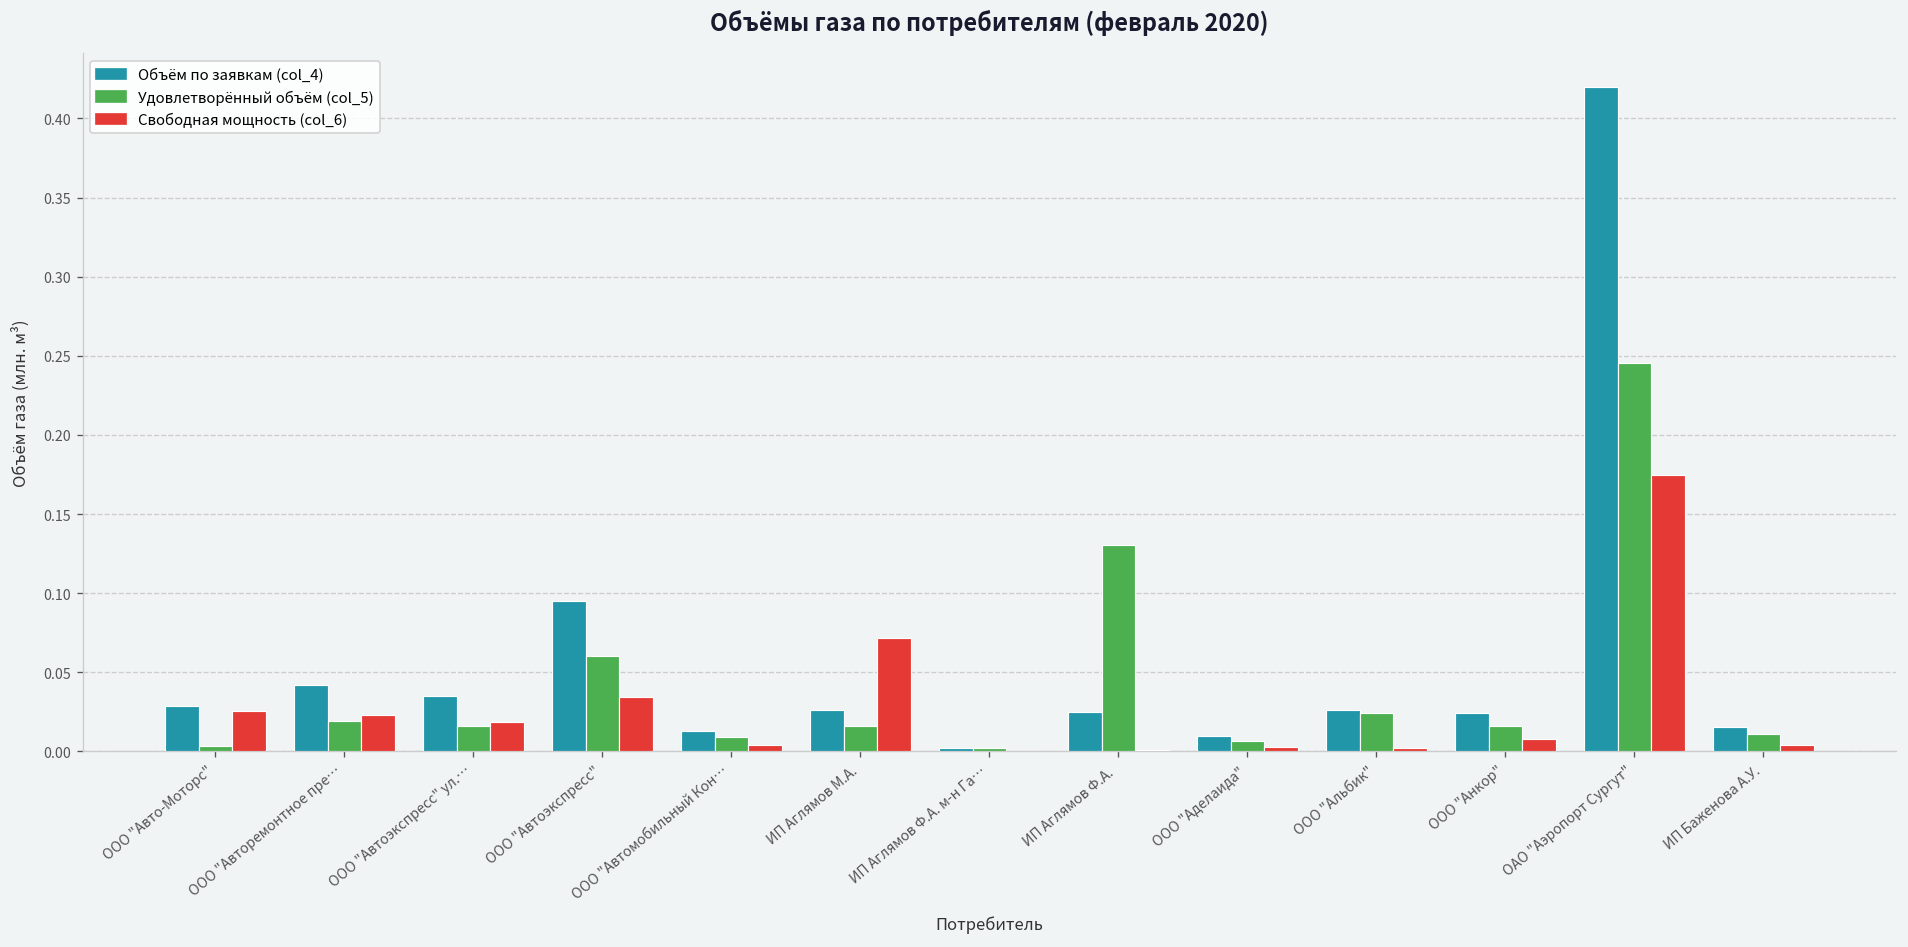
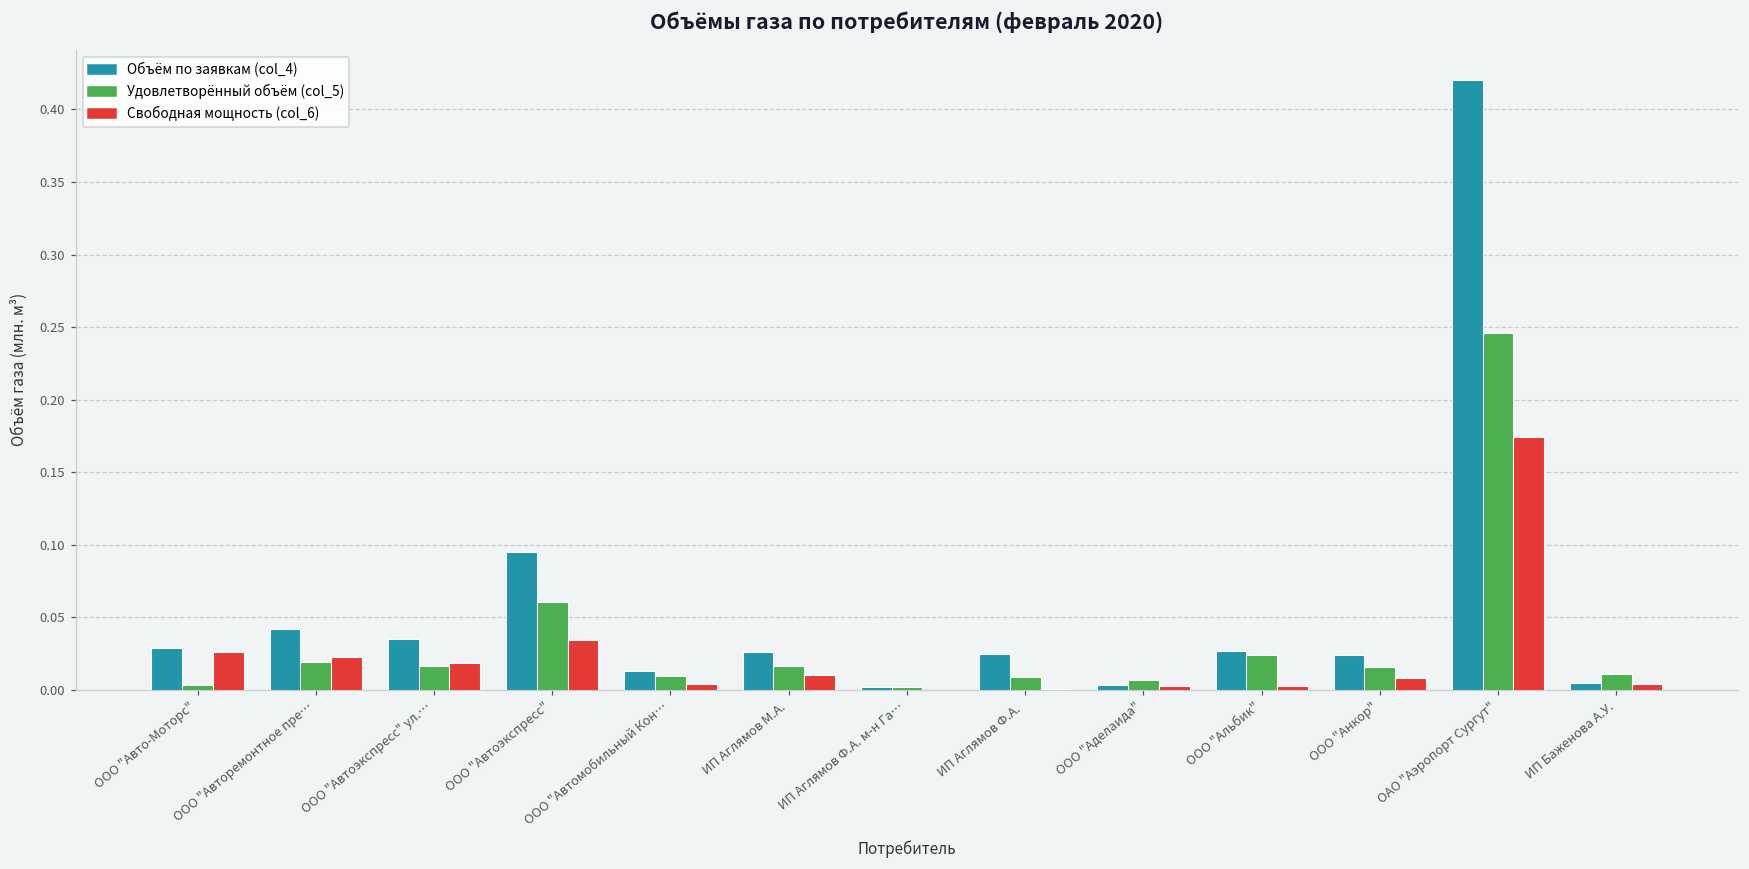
Свободная мощность (col_6), ИП Аглямов М.А.: 0.071 -> 0.010
Удовлетворённый объём (col_5), ИП Аглямов Ф.А.: 0.130 -> 0.009
Объём по заявкам (col_4), ООО "Аделаида": 0.010 -> 0.003
Объём по заявкам (col_4), ИП Баженова А.У.: 0.015 -> 0.005
